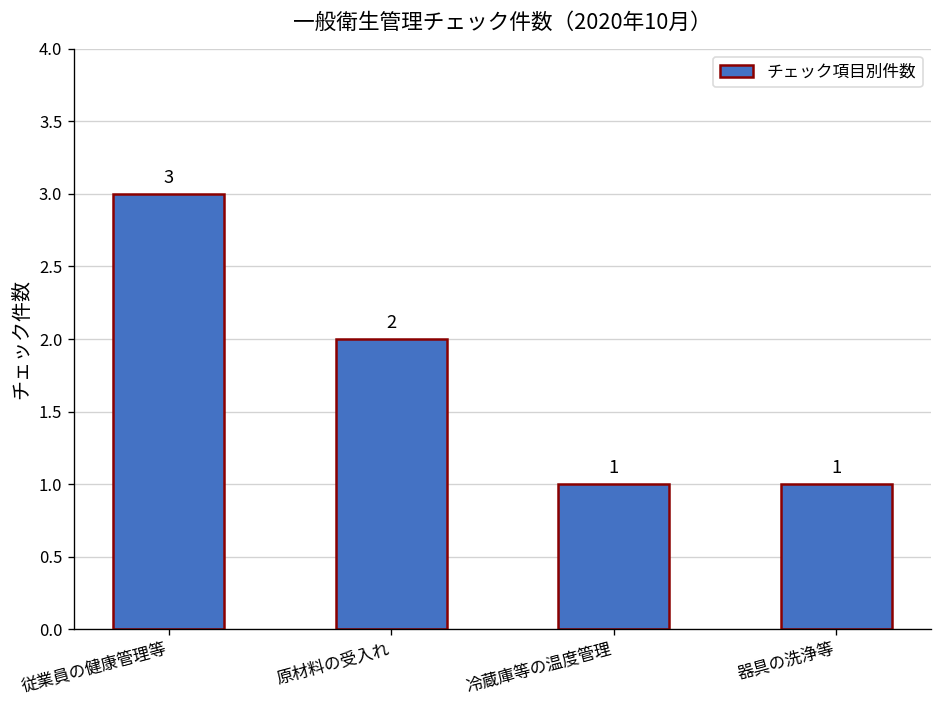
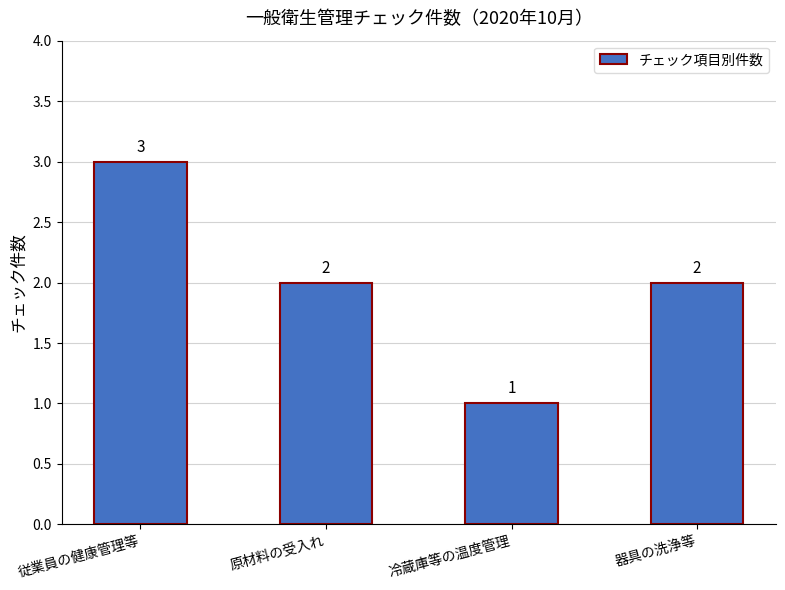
器具の洗浄等: 1 -> 2
